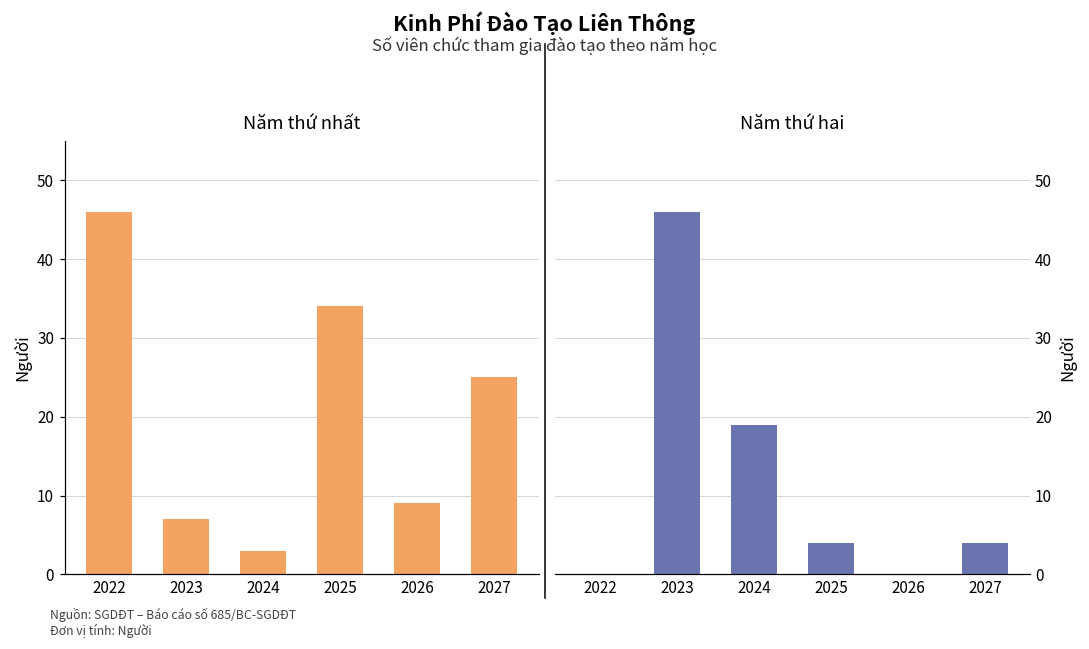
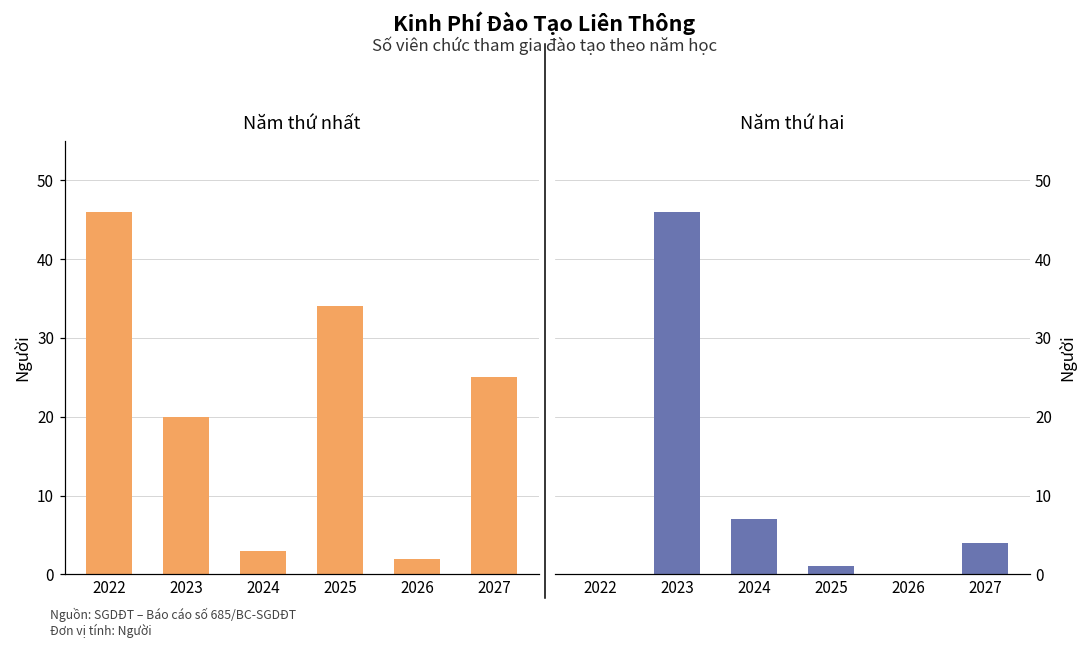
Năm thứ nhất, 2023: 7 -> 20
Năm thứ nhất, 2026: 9 -> 2
Năm thứ hai, 2024: 19 -> 7
Năm thứ hai, 2025: 4 -> 1
